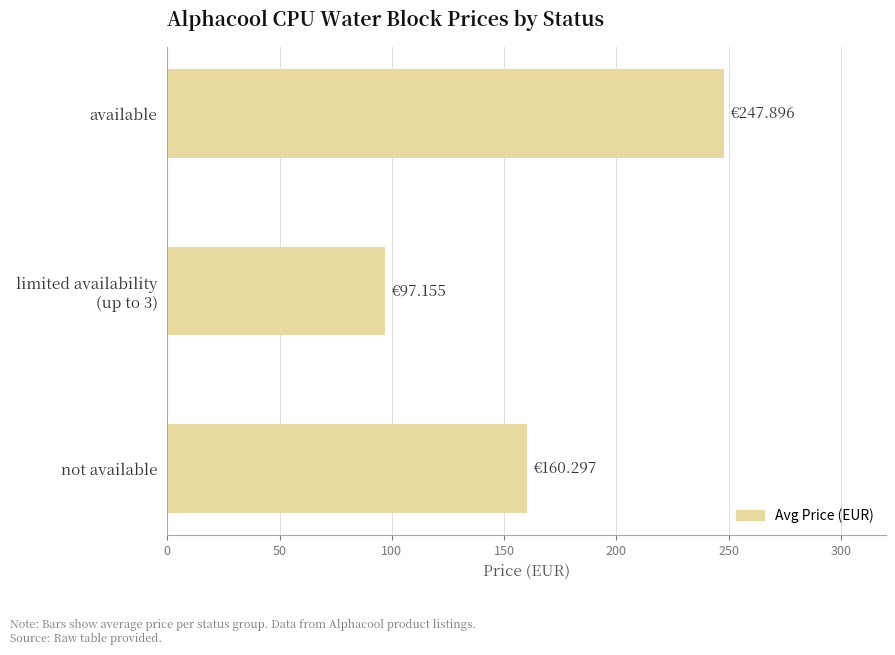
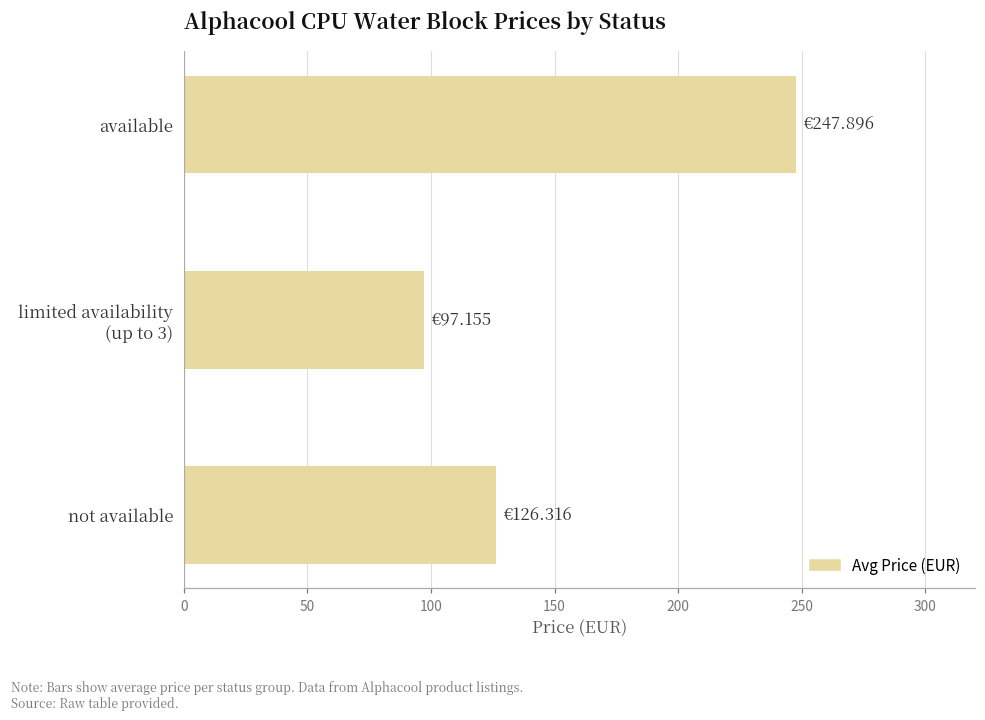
not available: €160.297 -> €126.316
